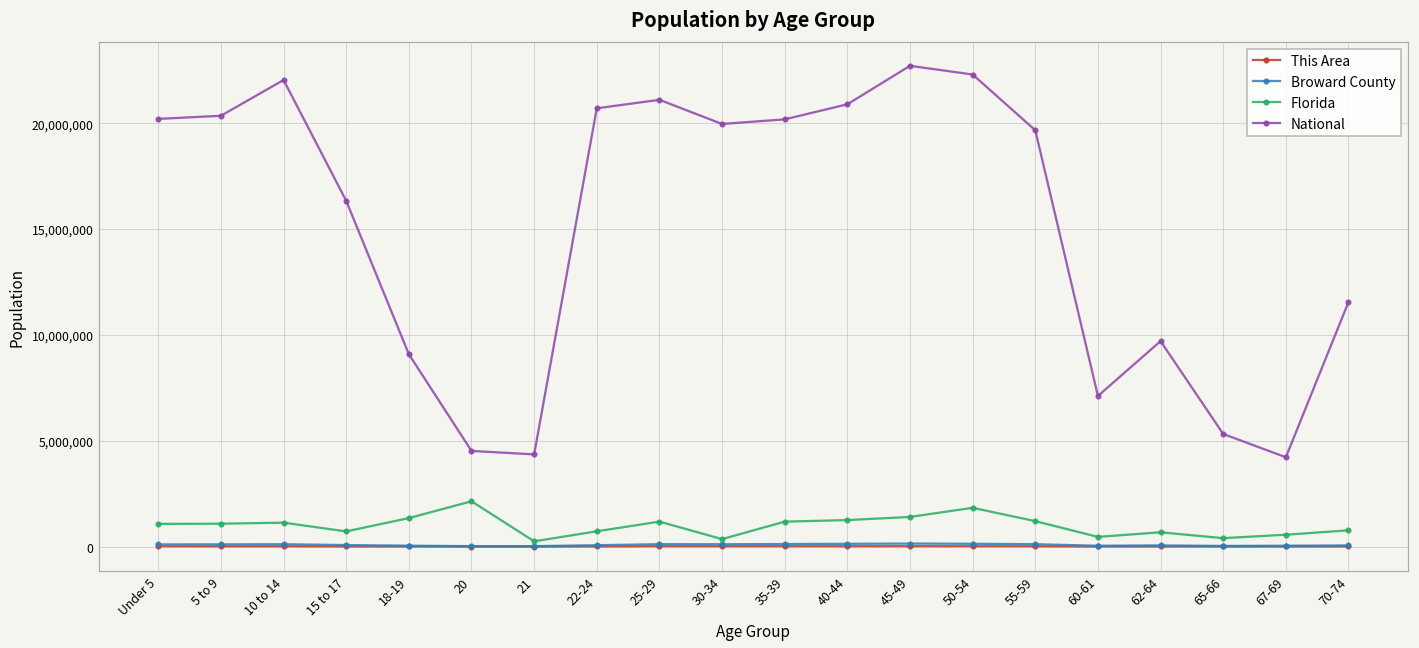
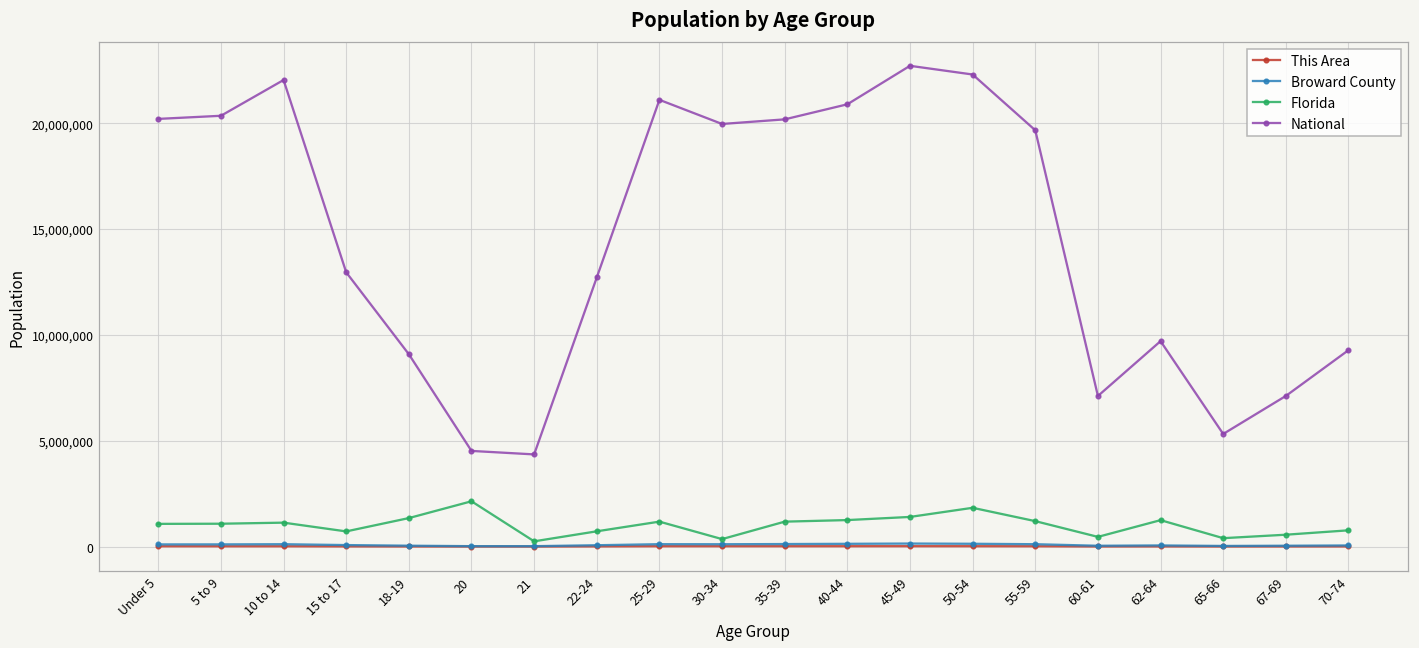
National, 15 to 17: 16,300,000 -> 13,000,000
National, 22-24: 20,700,000 -> 12,700,000
Florida, 62-64: 700,000 -> 1,200,000
National, 67-69: 4,200,000 -> 7,100,000
National, 70-74: 11,500,000 -> 9,300,000
